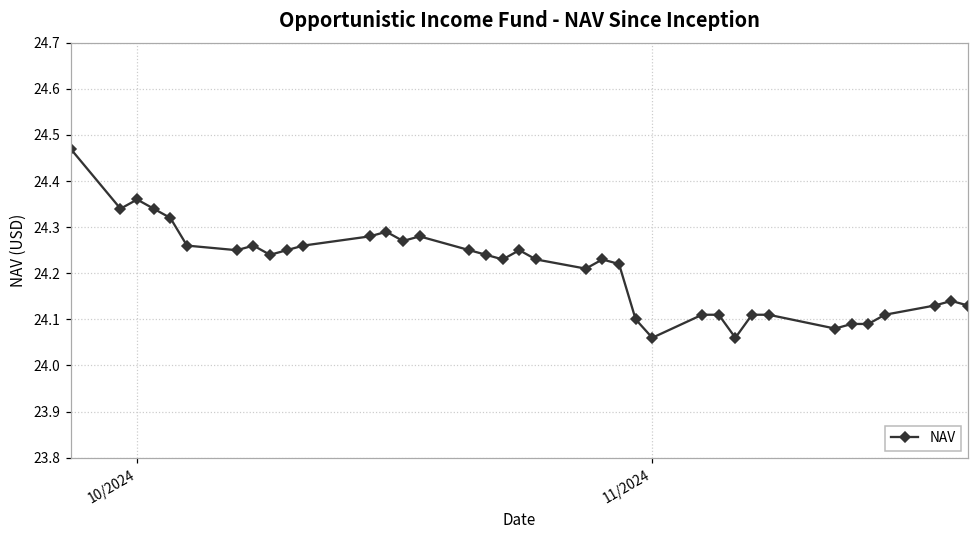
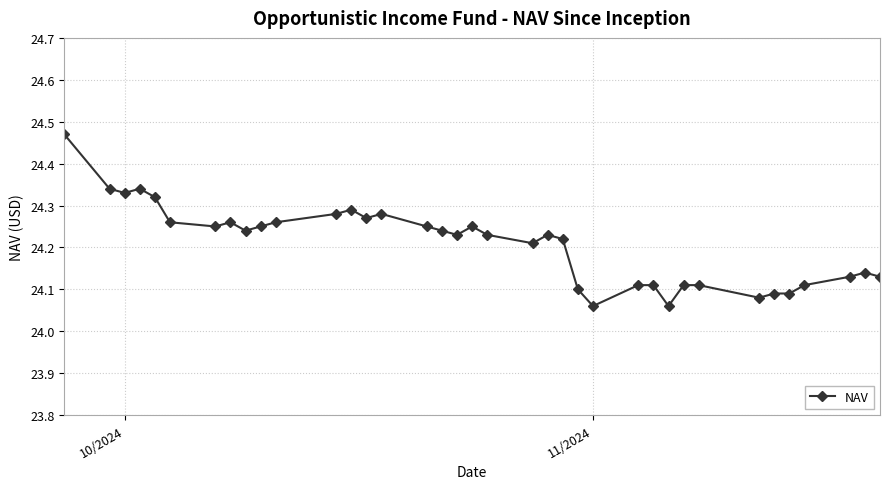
10/2024: 24.36 -> 24.33
